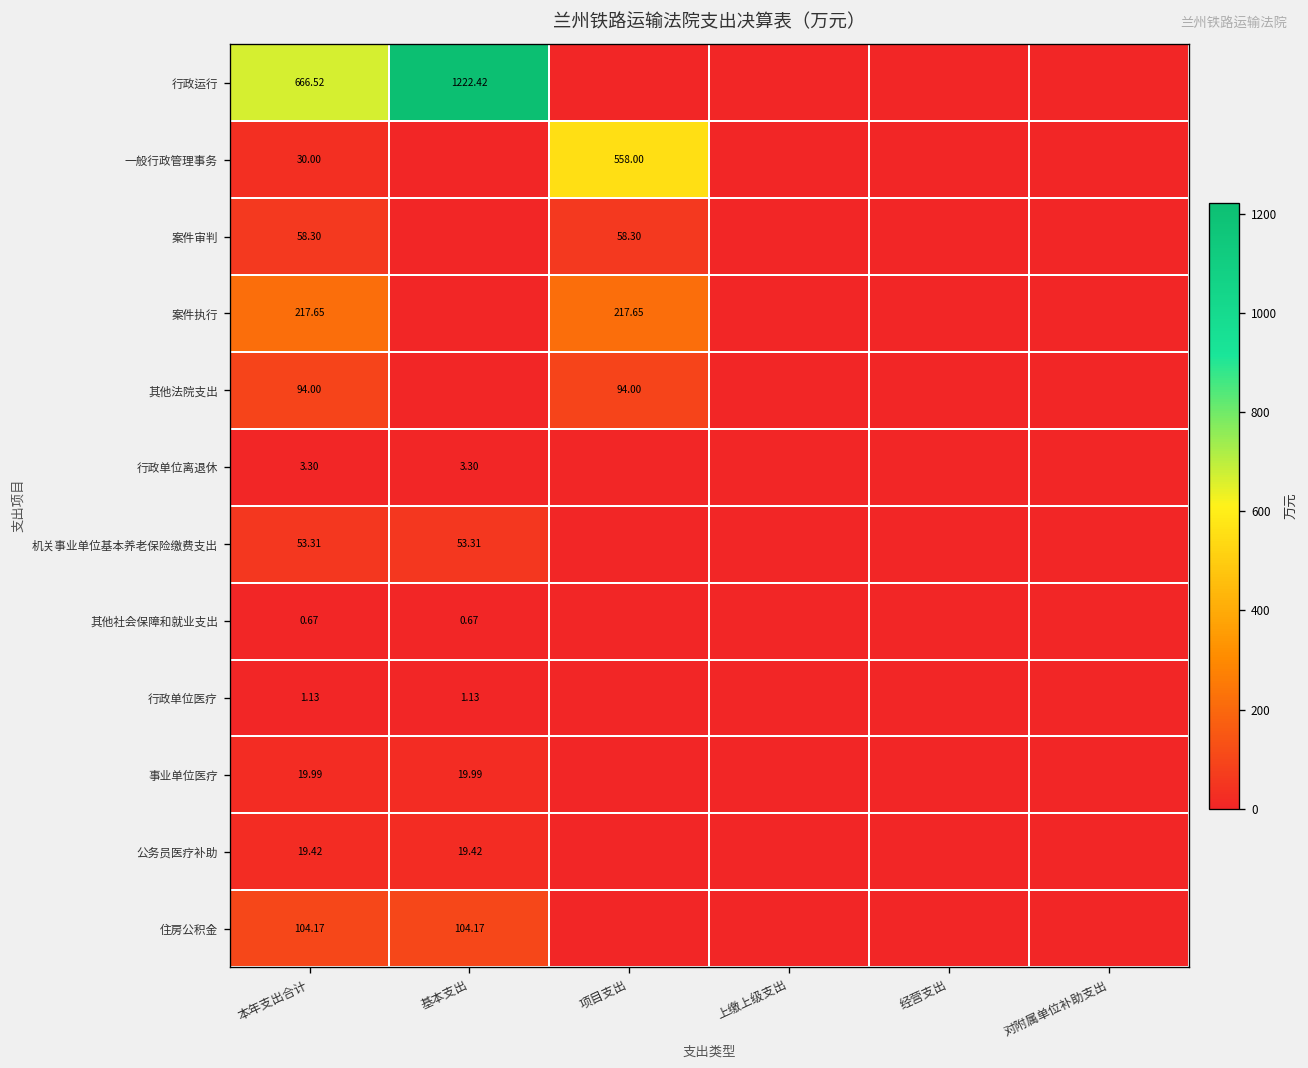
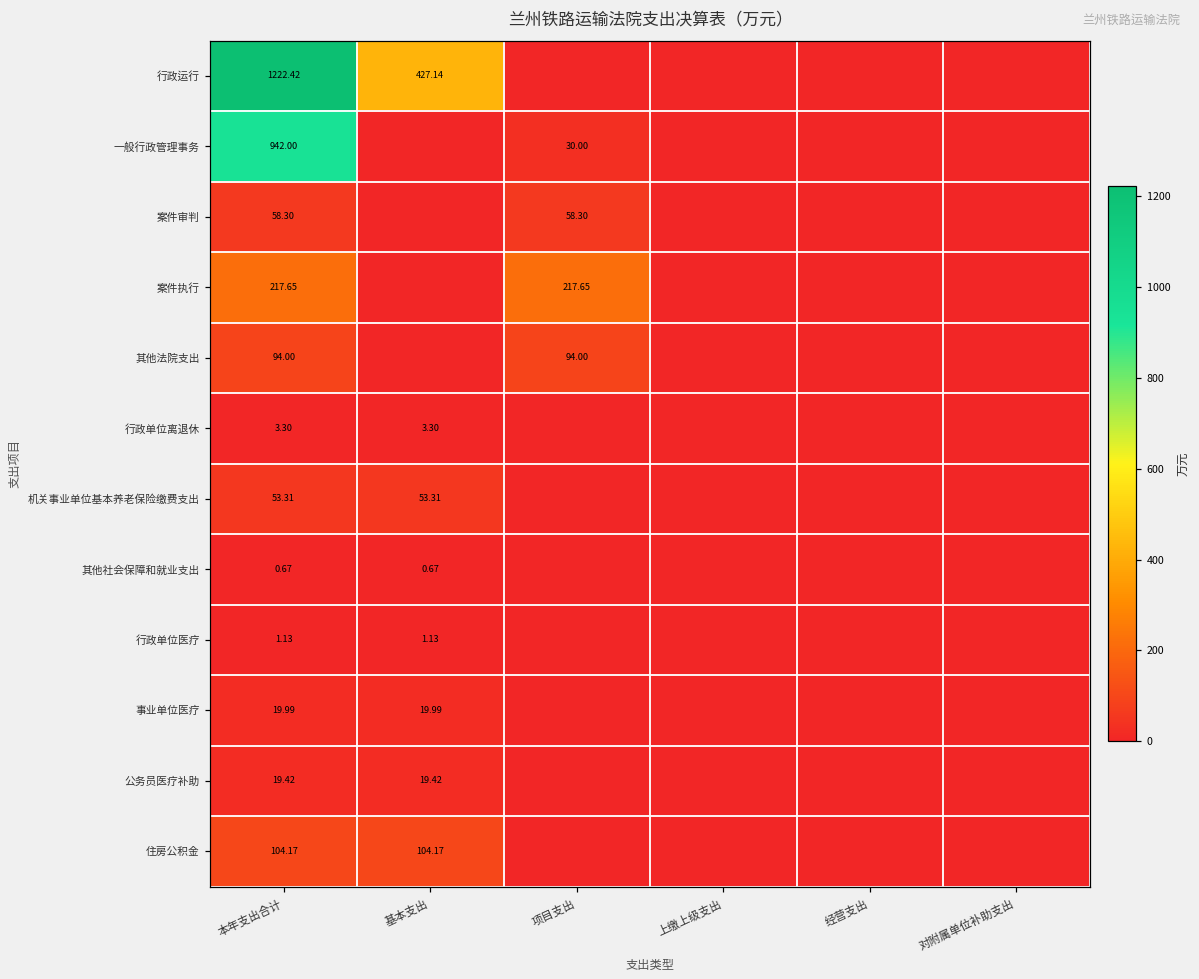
行政运行, 本年支出合计: 666.52 -> 1222.42
行政运行, 基本支出: 1222.42 -> 427.14
一般行政管理事务, 本年支出合计: 30.00 -> 942.00
一般行政管理事务, 项目支出: 558.00 -> 30.00
